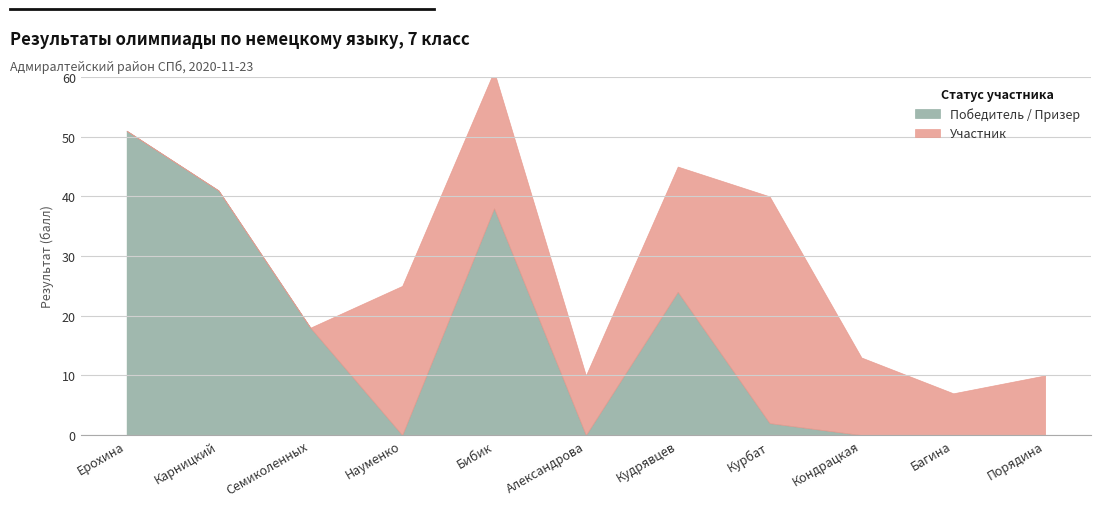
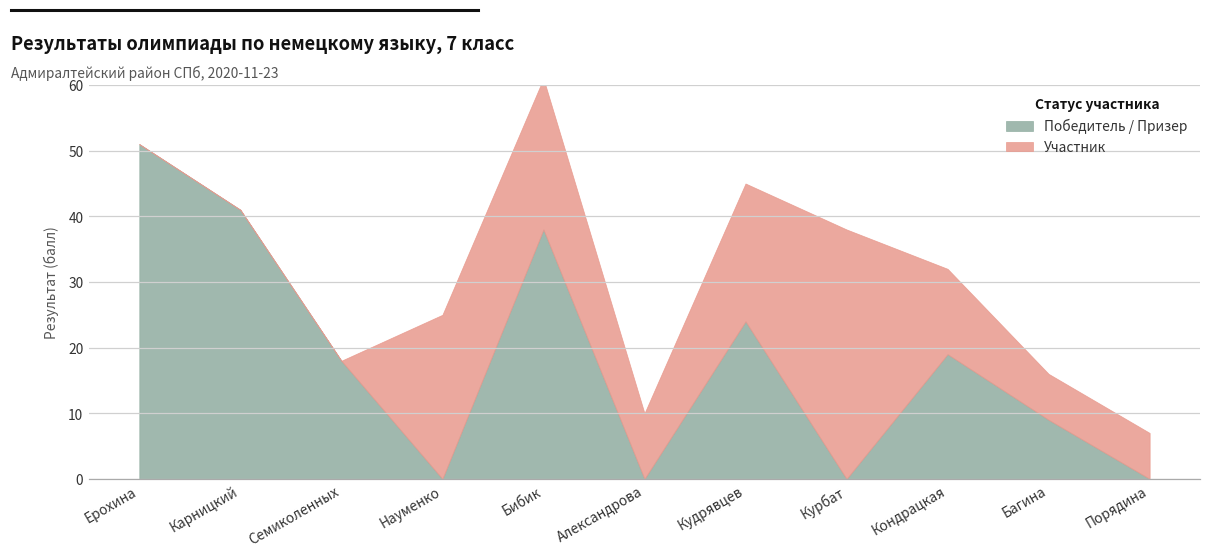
Победитель / Призер, Курбат: 2 -> 0
Победитель / Призер, Кондрацкая: 0 -> 19
Победитель / Призер, Багина: 0 -> 9
Участник, Порядина: 10 -> 7
